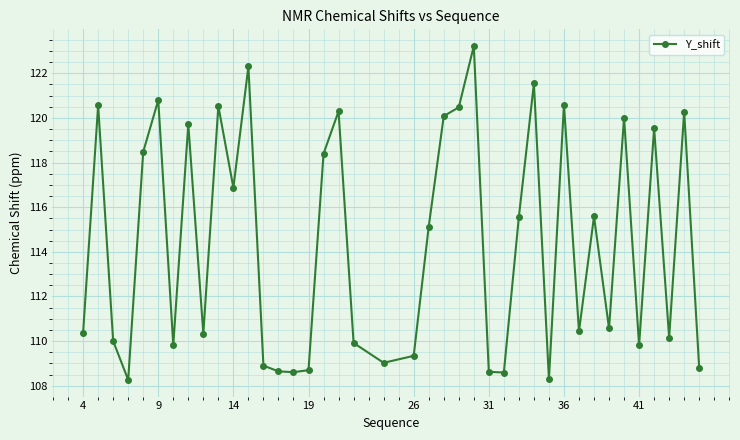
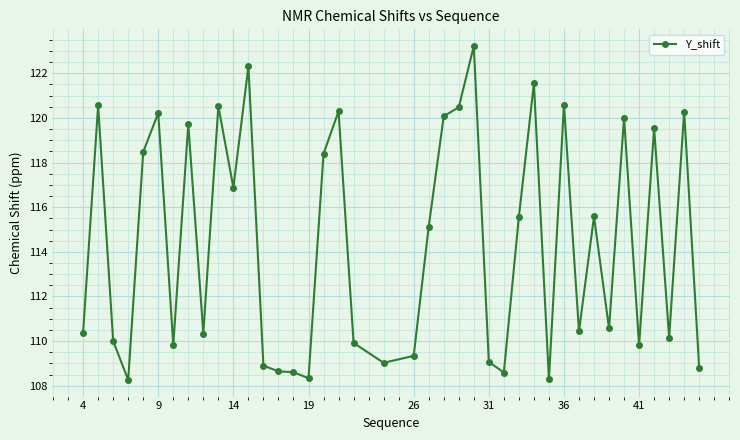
9: 120.8 -> 120.2
19: 108.7 -> 108.3
31: 108.6 -> 109.1
